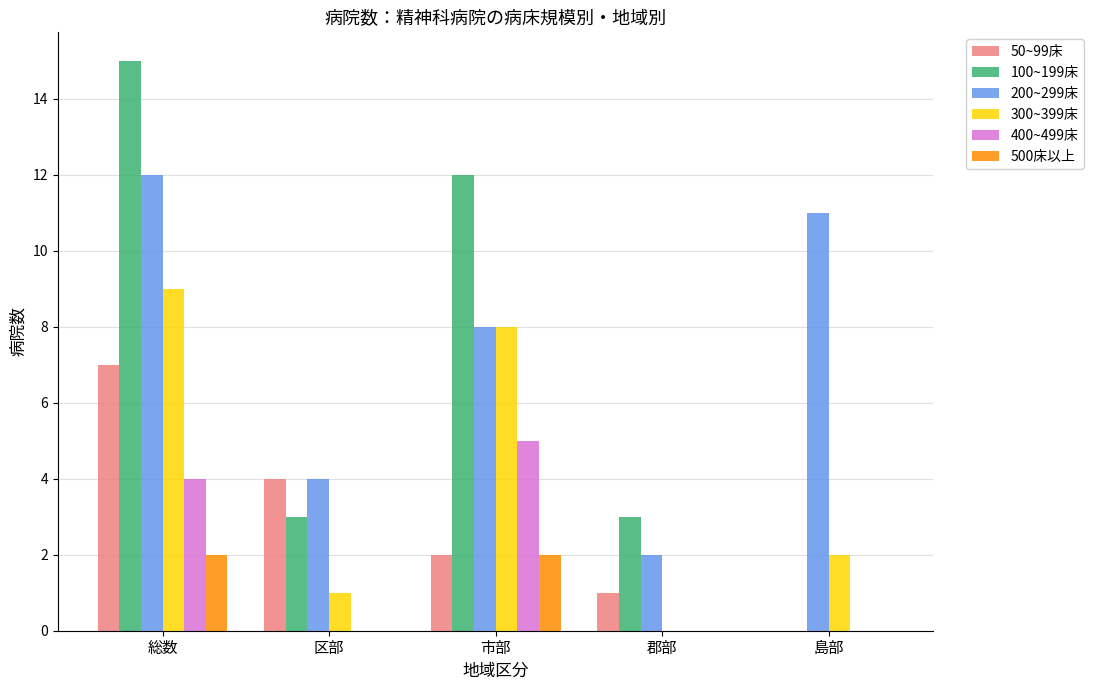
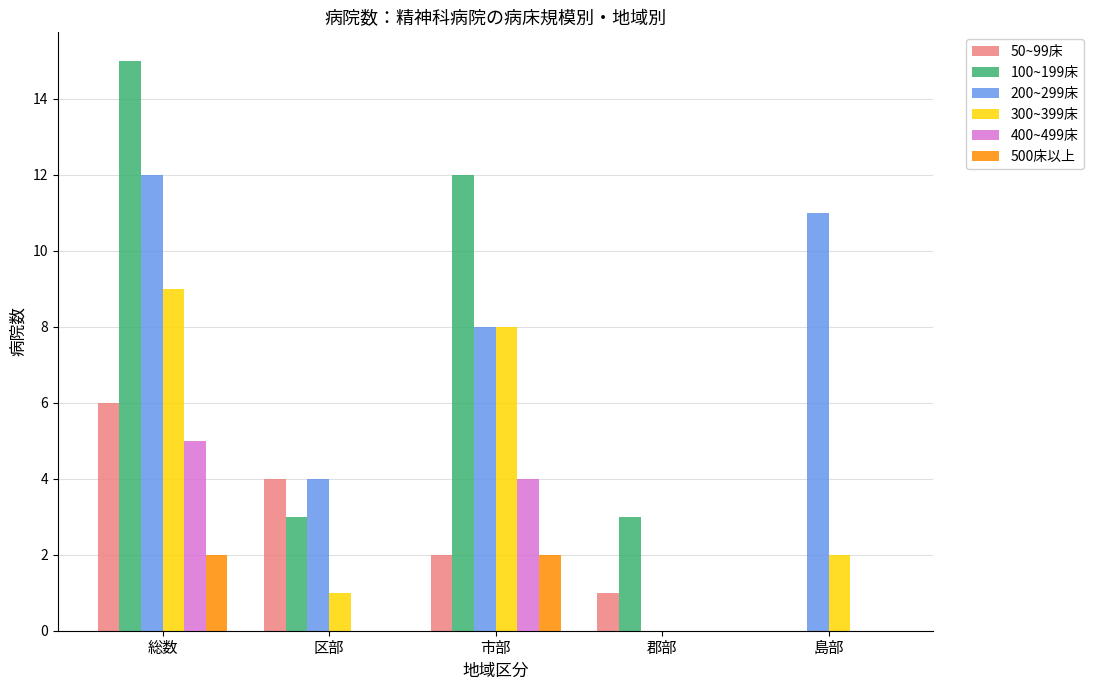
50~99床, 総数: 7 -> 6
400~499床, 総数: 4 -> 5
400~499床, 市部: 5 -> 4
200~299床, 郡部: 2 -> 0
